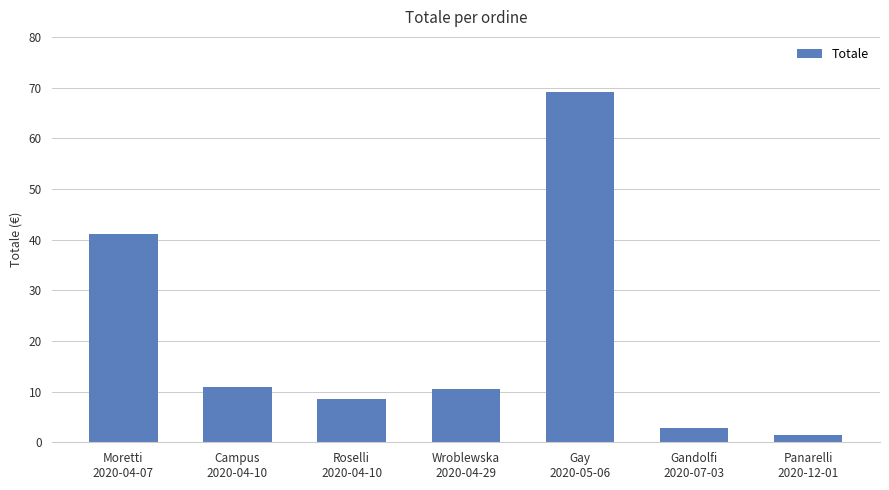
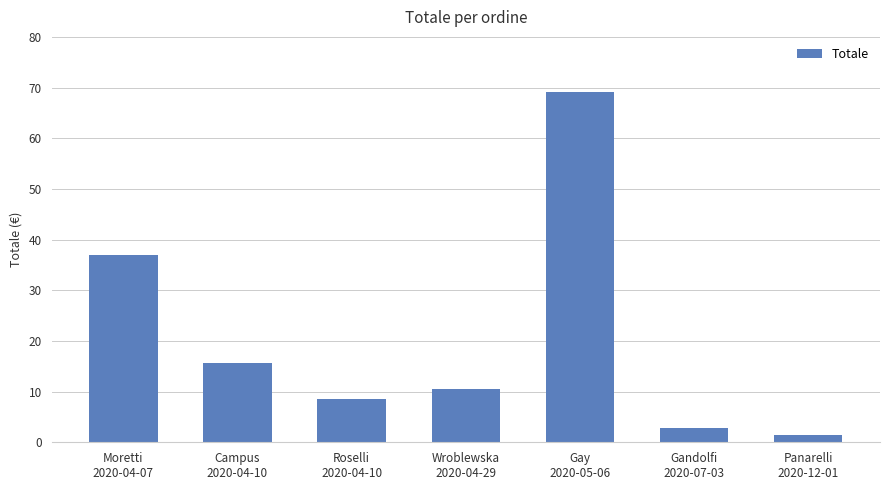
Moretti 2020-04-07: 41 -> 37
Campus 2020-04-10: 11 -> 16
